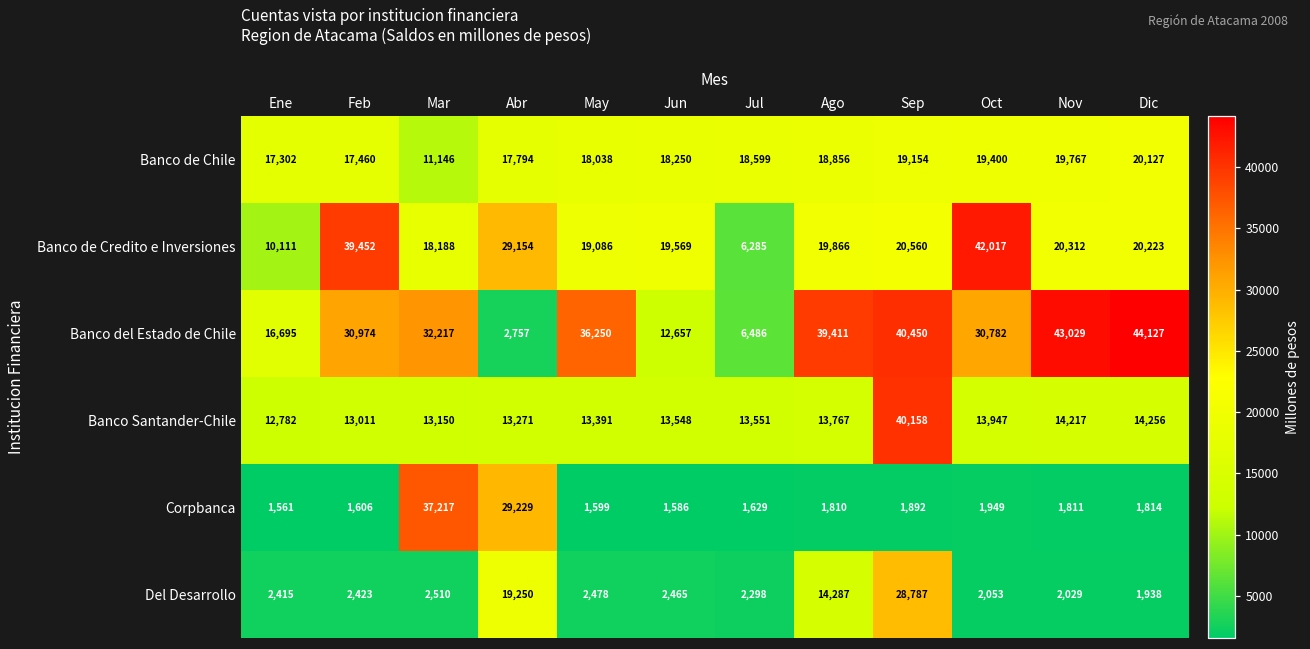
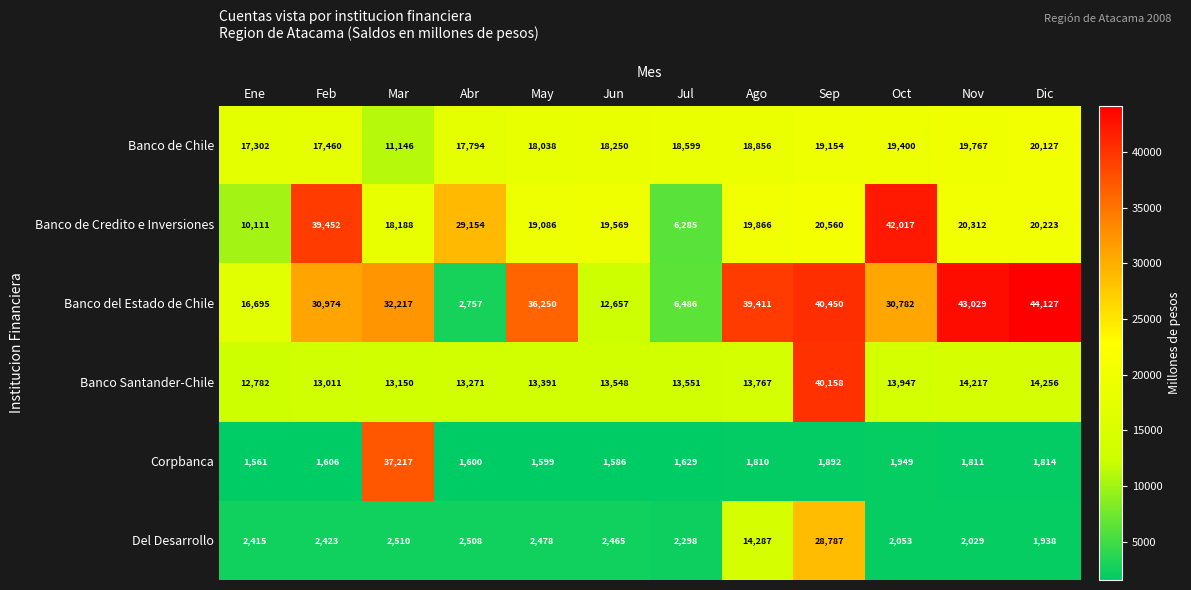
Corpbanca, Abr: 29,229 -> 1,600
Del Desarrollo, Abr: 19,250 -> 2,508
